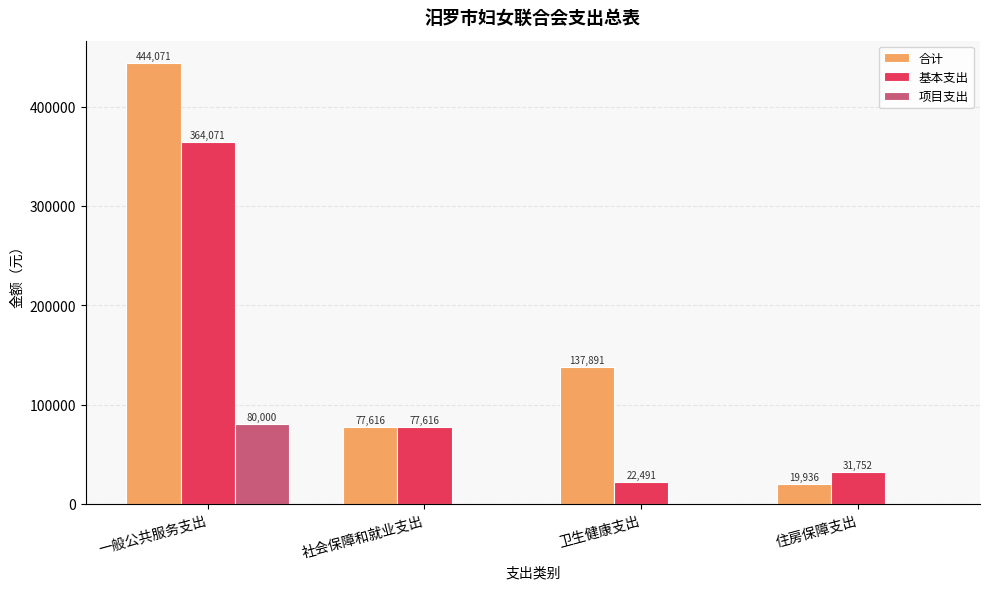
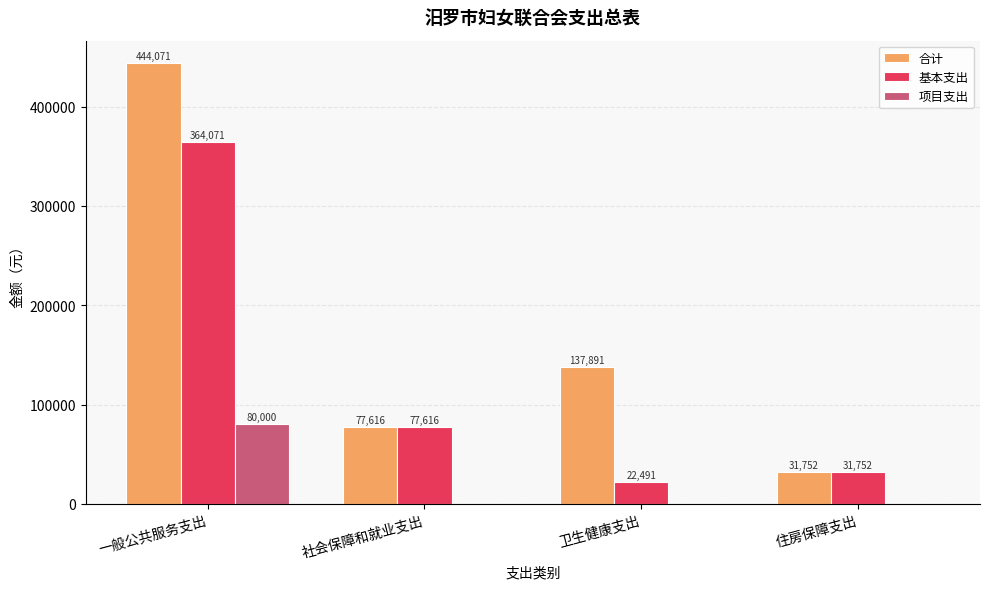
合计, 住房保障支出: 19,936 -> 31,752
